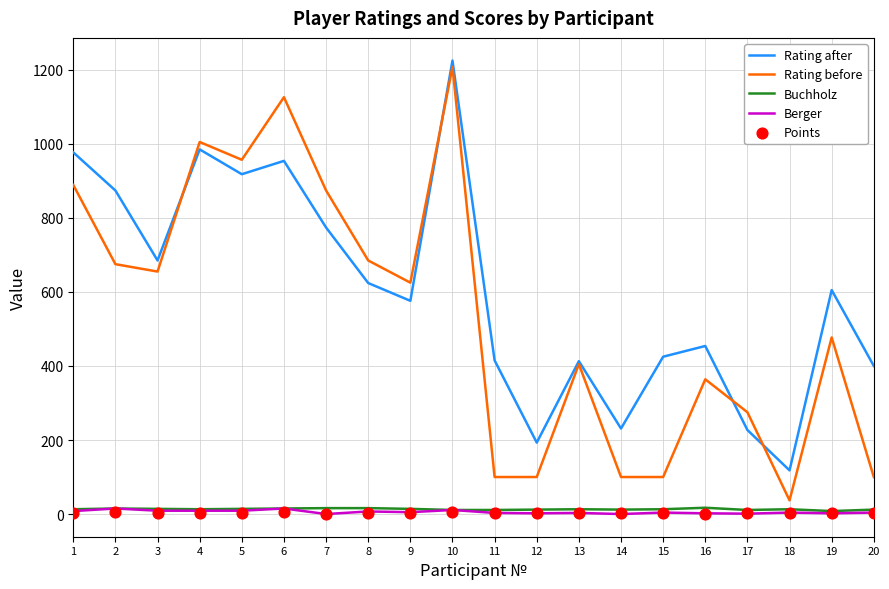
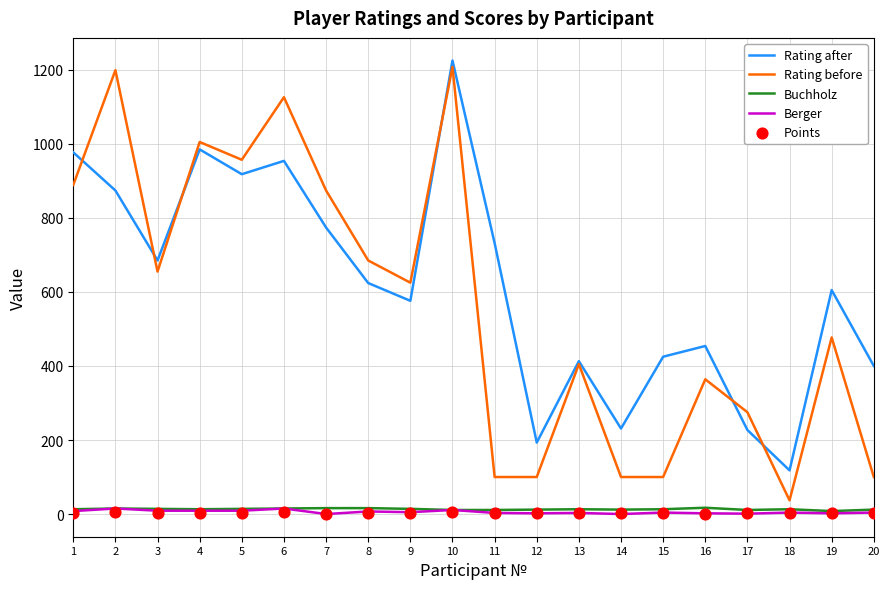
Rating before, 2: 680 -> 1200
Rating after, 11: 420 -> 730
